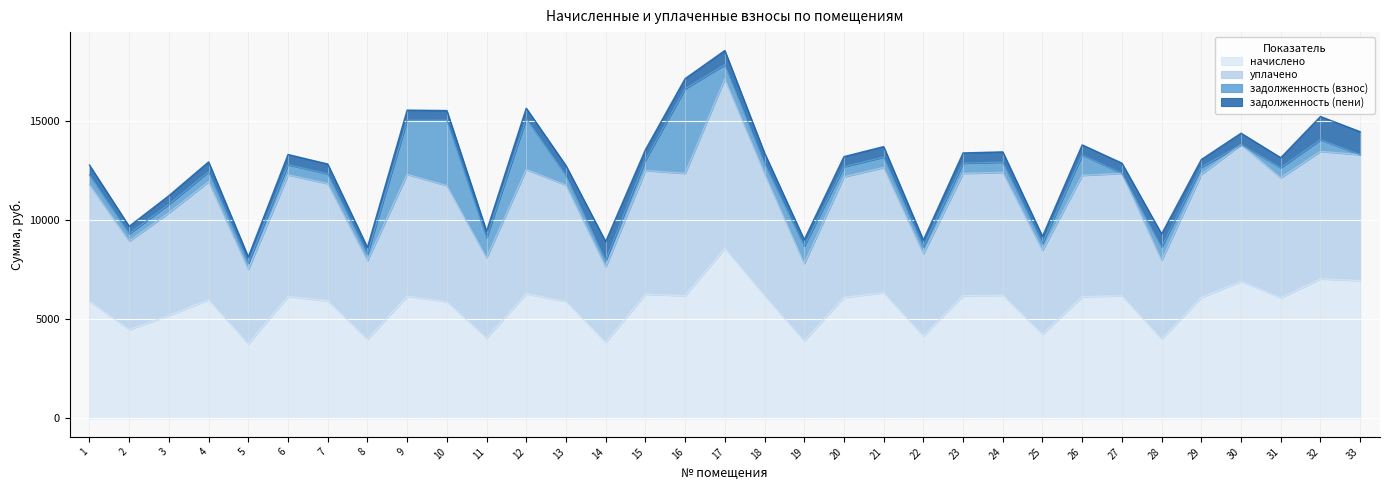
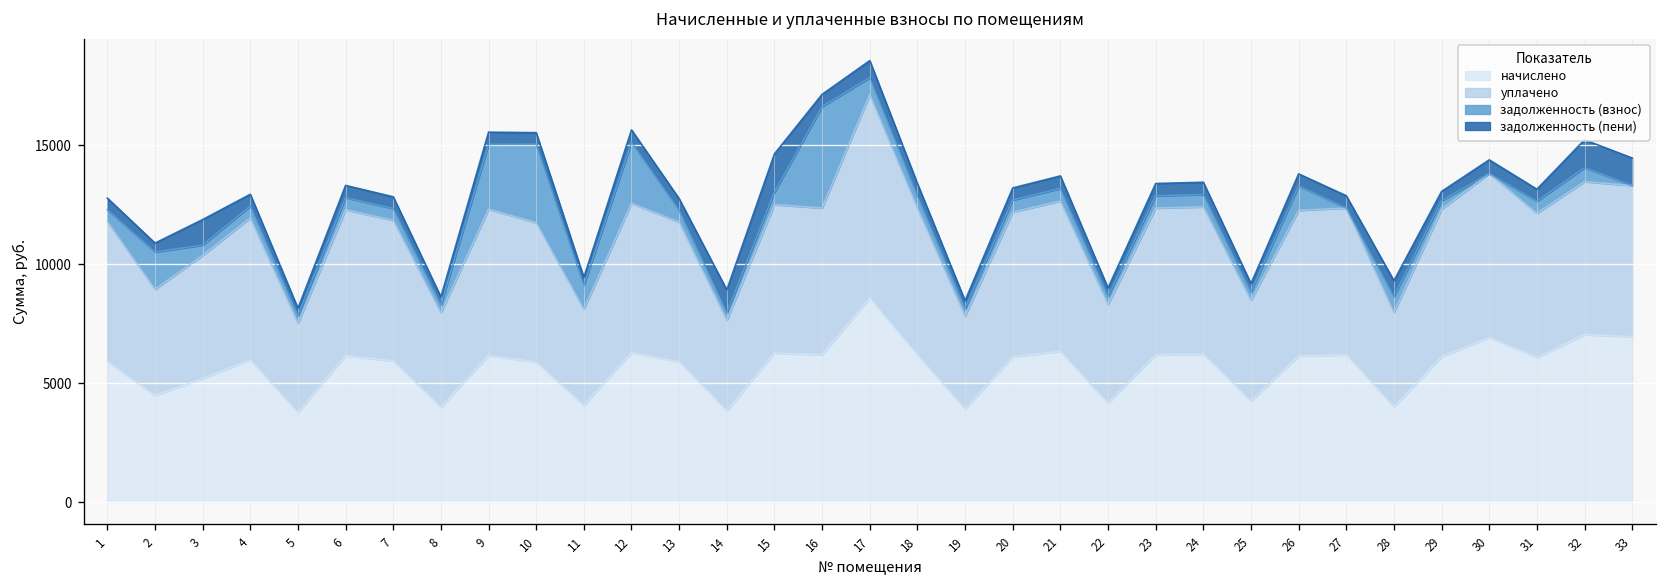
задолженность (взнос), 2: 400 -> 1600
задолженность (пени), 3: 400 -> 1100
задолженность (пени), 15: 500 -> 1600
задолженность (взнос), 19: 900 -> 300
